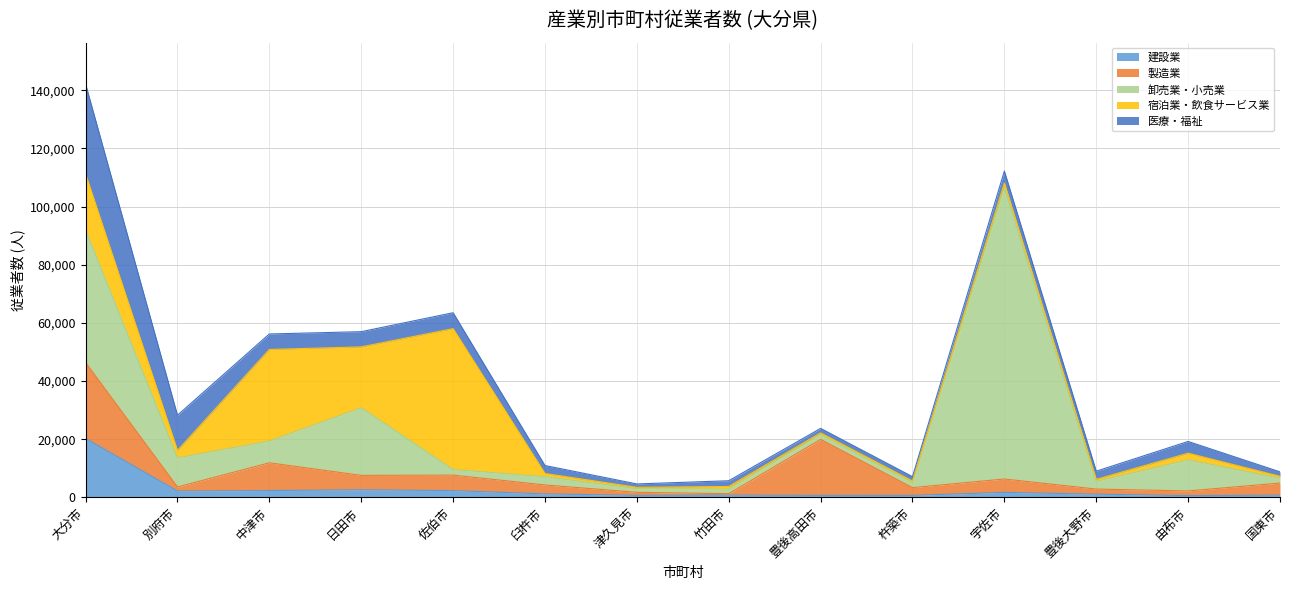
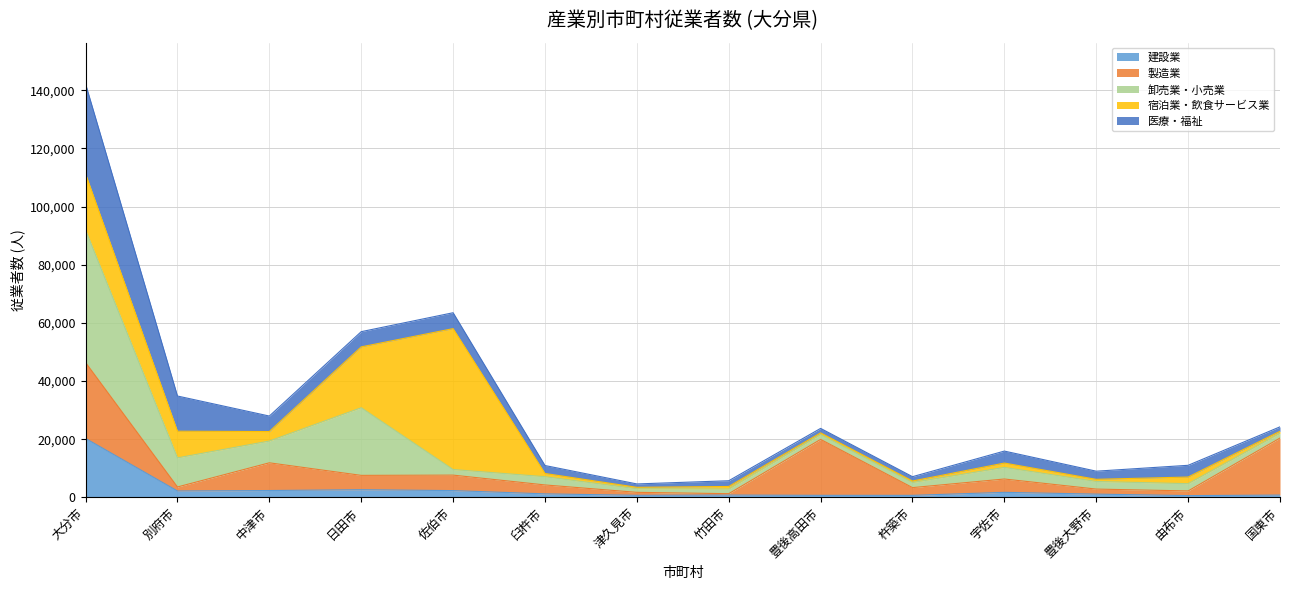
宿泊業・飲食サービス業, 別府市: 3,000 -> 9,000
宿泊業・飲食サービス業, 中津市: 32,000 -> 3,000
卸売業・小売業, 宇佐市: 100,000 -> 4,000
卸売業・小売業, 由布市: 11,000 -> 2,000
製造業, 国東市: 4,000 -> 20,000
